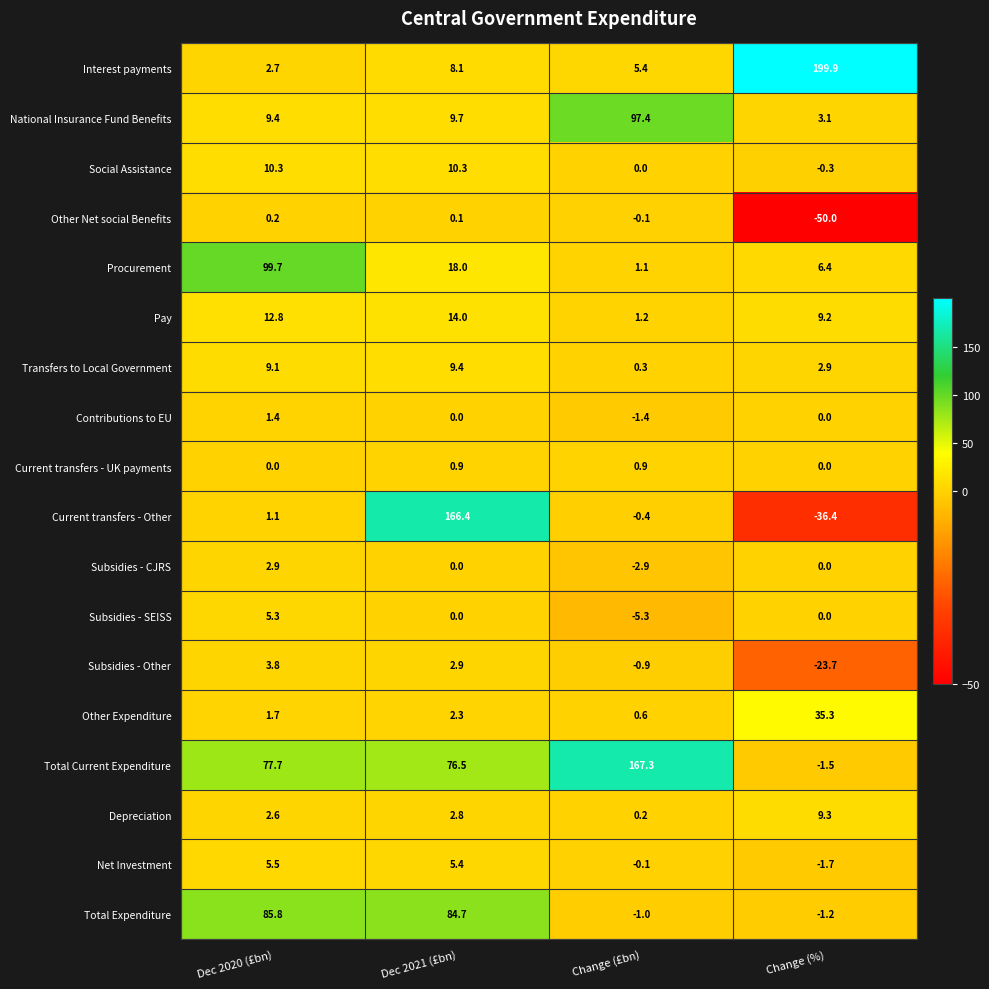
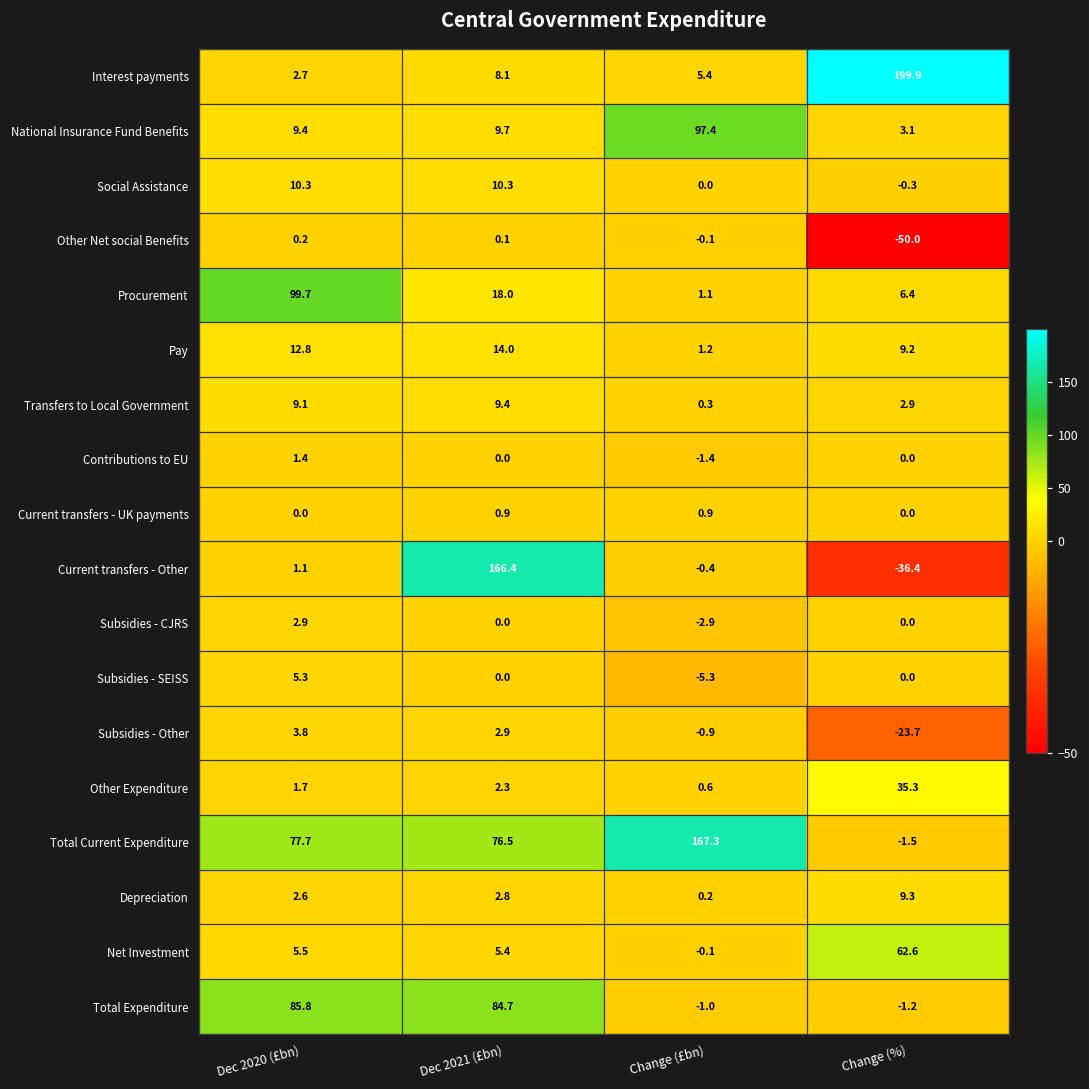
Net Investment, Change (%): -1.7 -> 62.6
